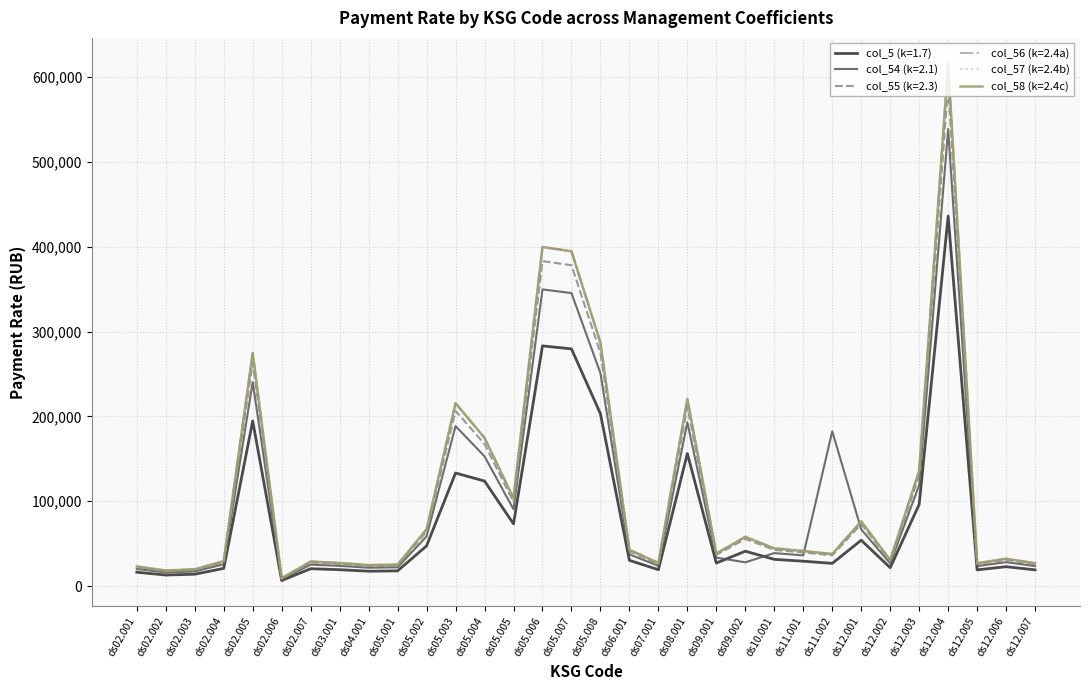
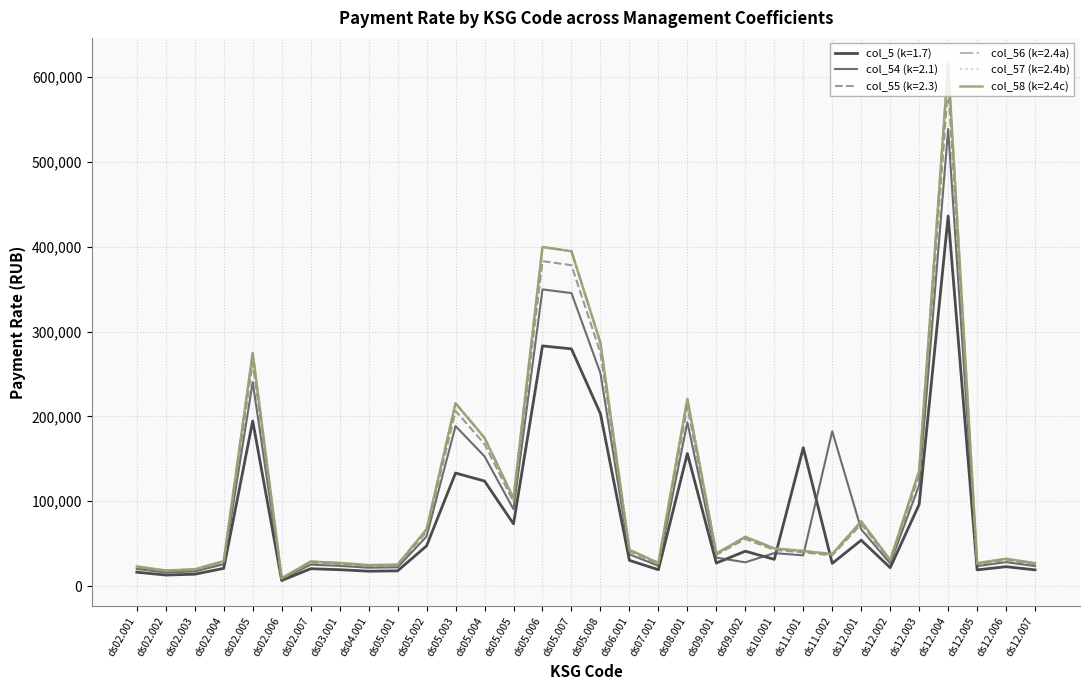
col_5 (k=1.7), ds11.001: 30,000 -> 160,000
